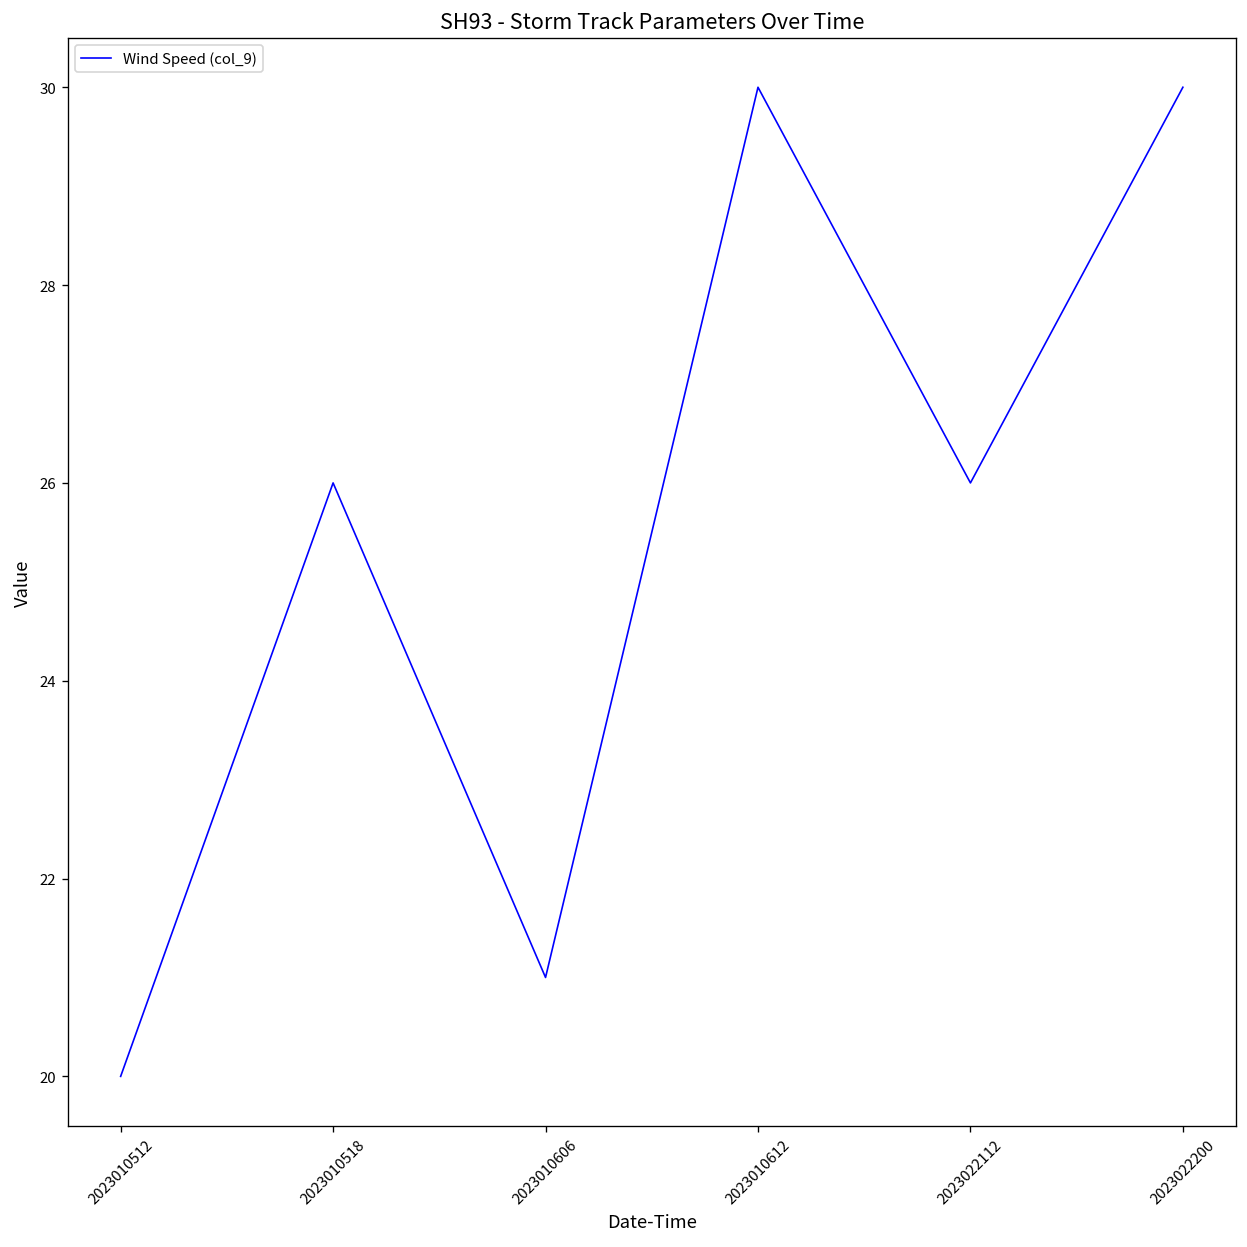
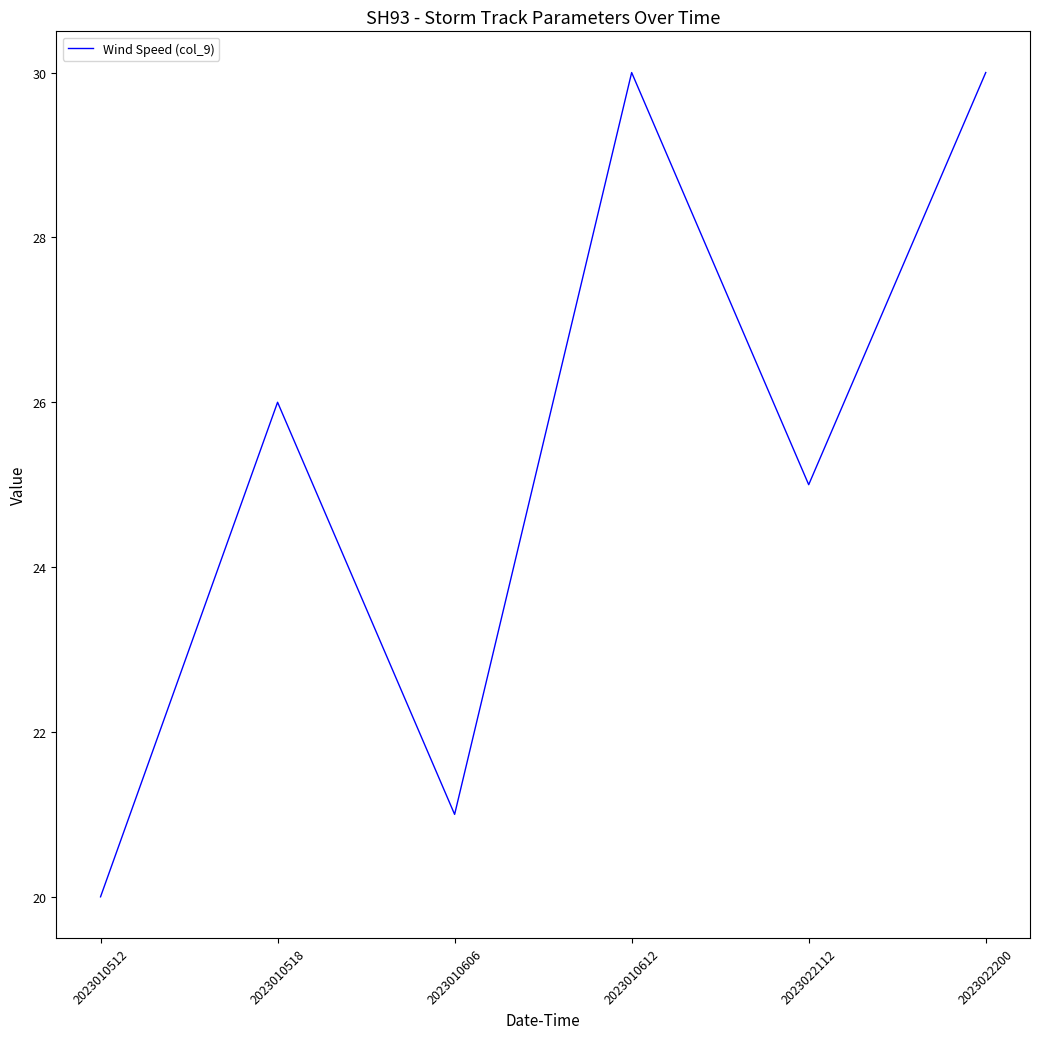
2023022112: 26 -> 25
